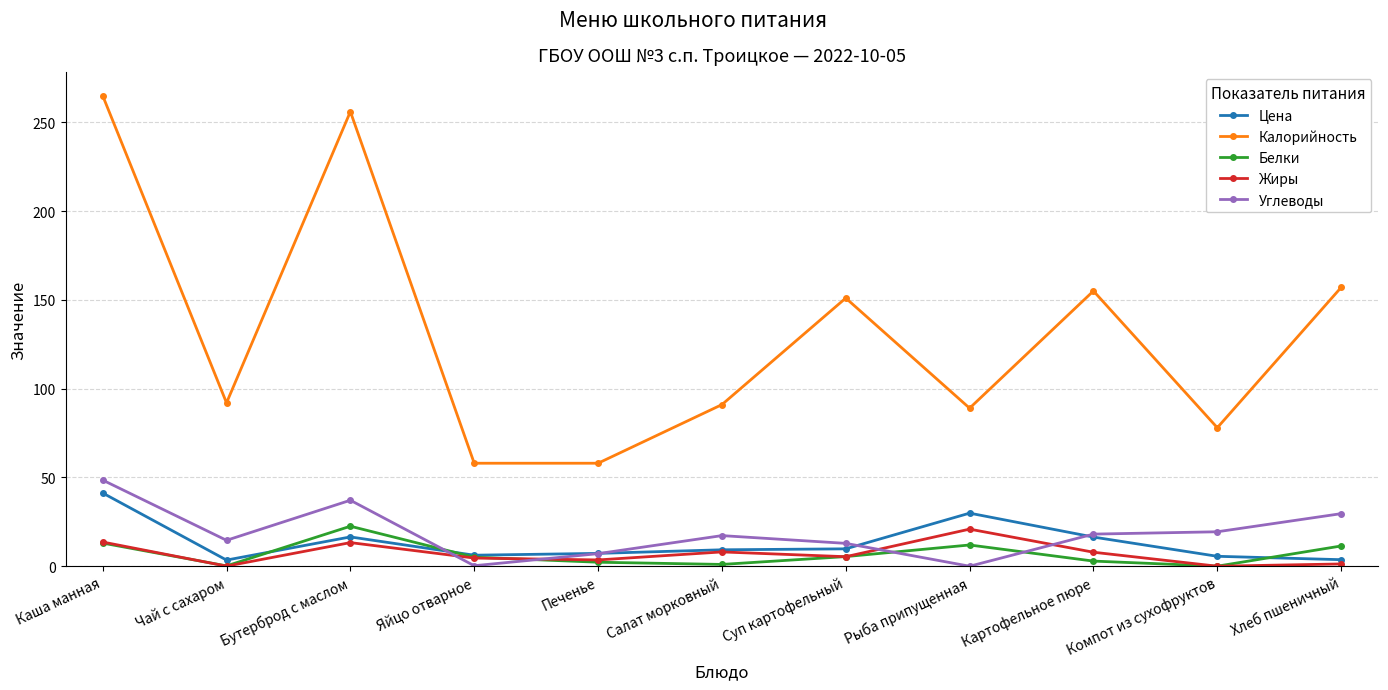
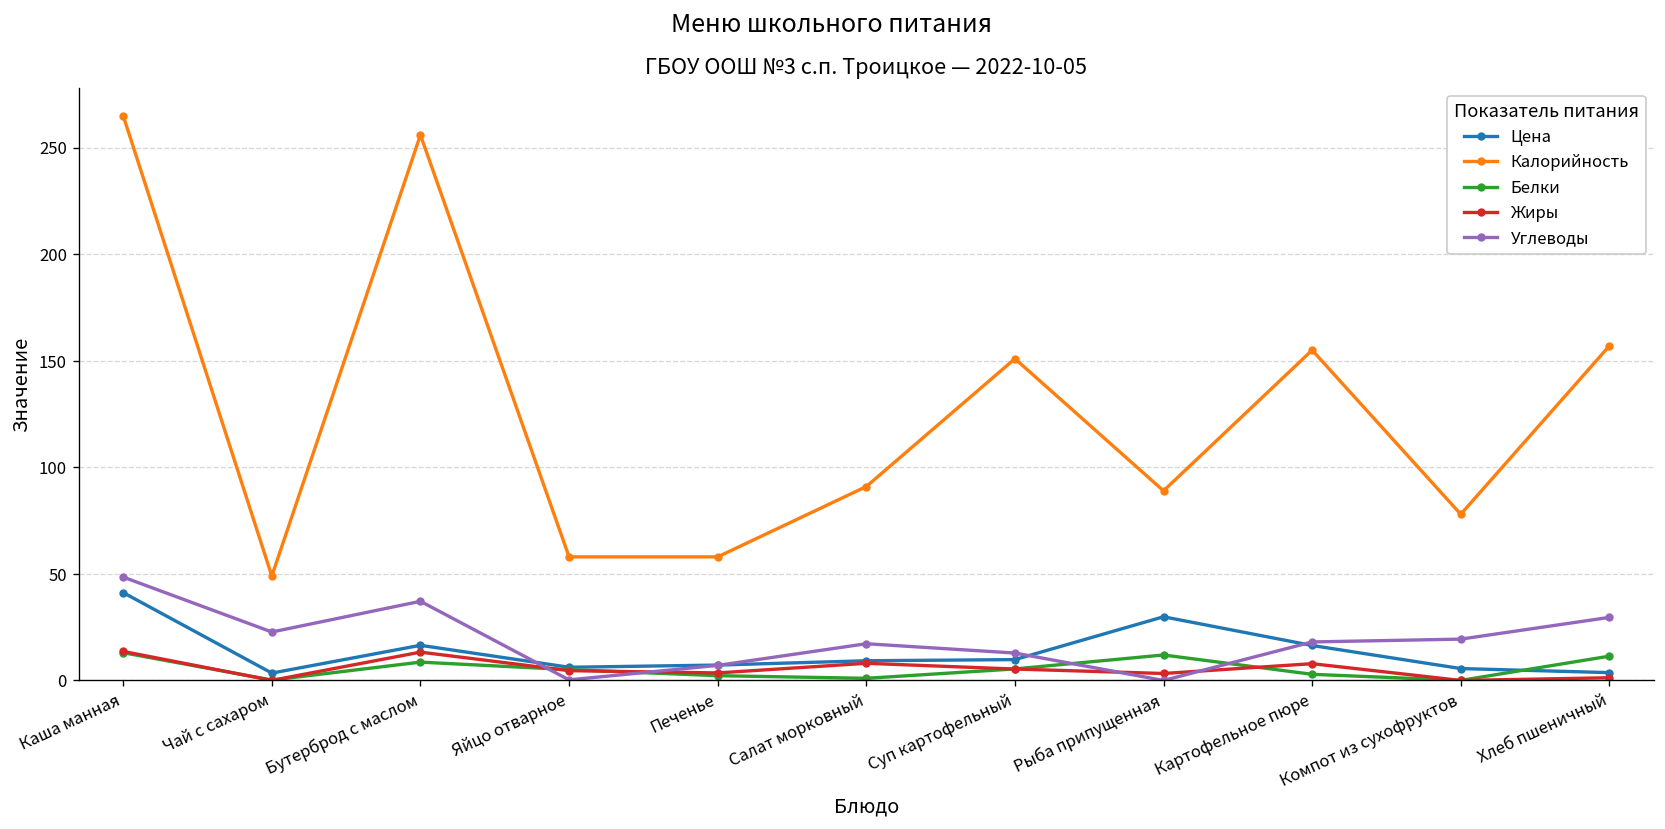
Калорийность, Чай с сахаром: 92 -> 49
Углеводы, Чай с сахаром: 15 -> 23
Белки, Бутерброд с маслом: 23 -> 9
Жиры, Рыба припущенная: 21 -> 3
